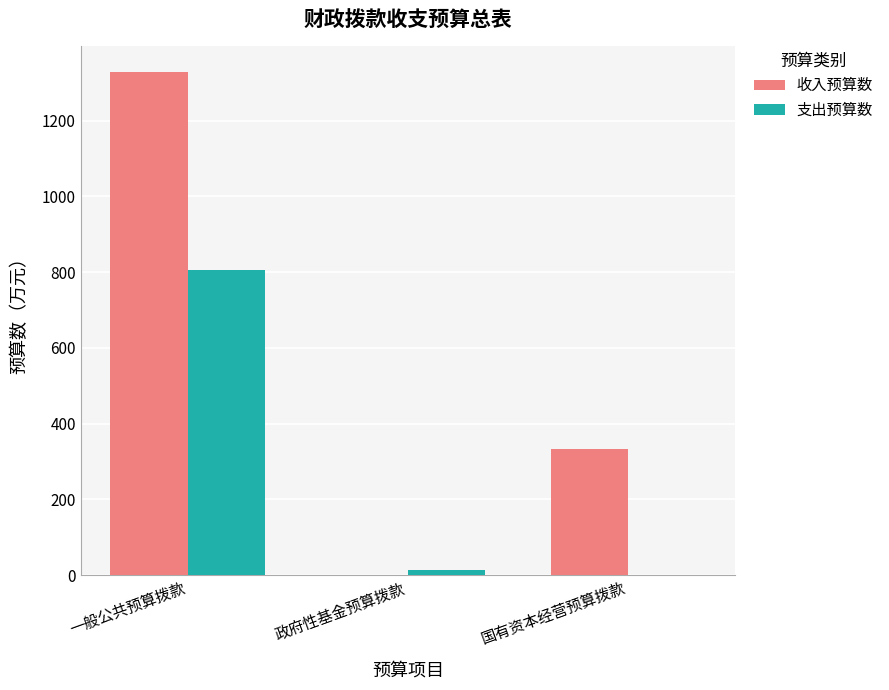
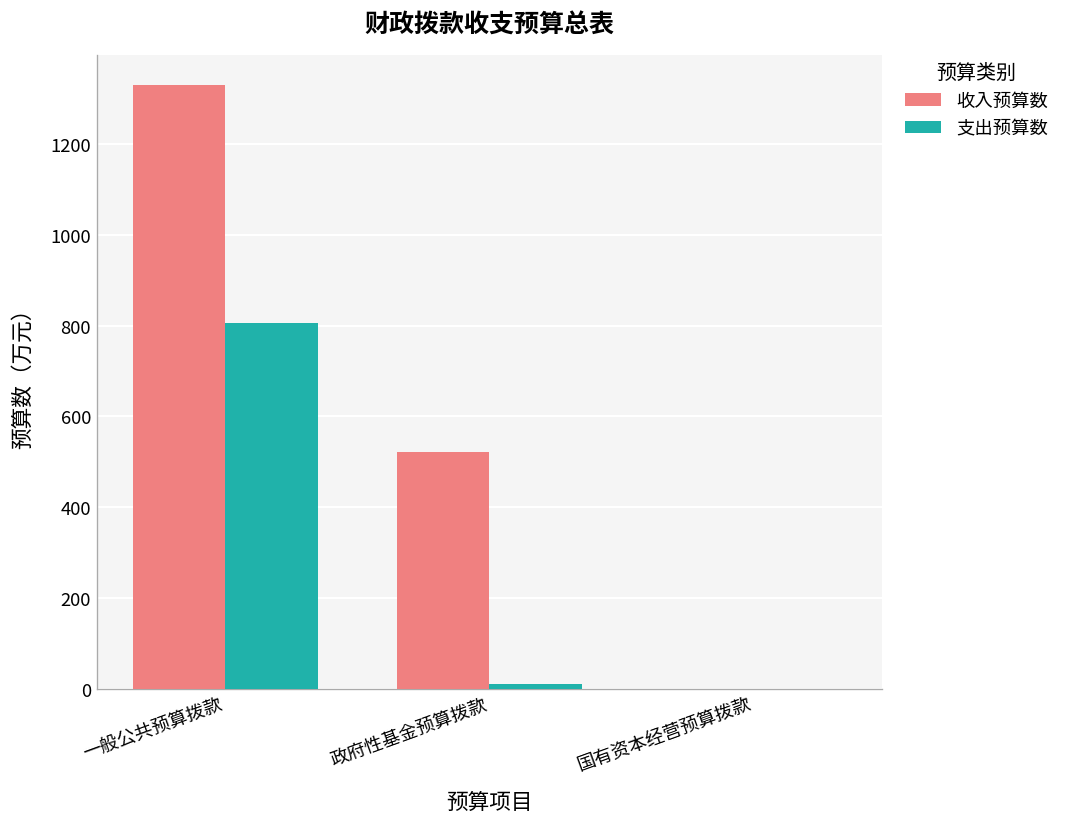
收入预算数, 政府性基金预算拨款: 0 -> 520
收入预算数, 国有资本经营预算拨款: 330 -> 0
